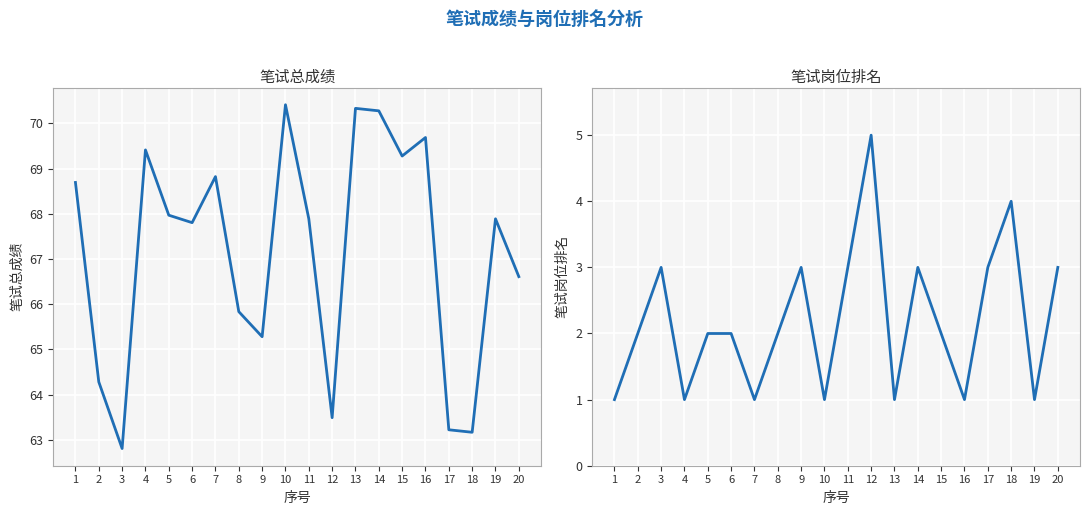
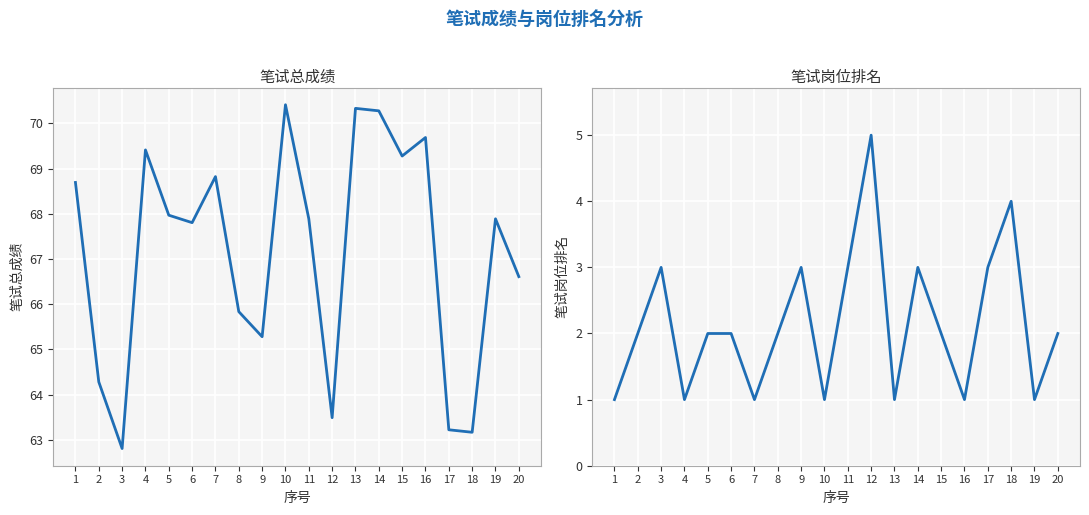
笔试岗位排名, 20: 3 -> 2
